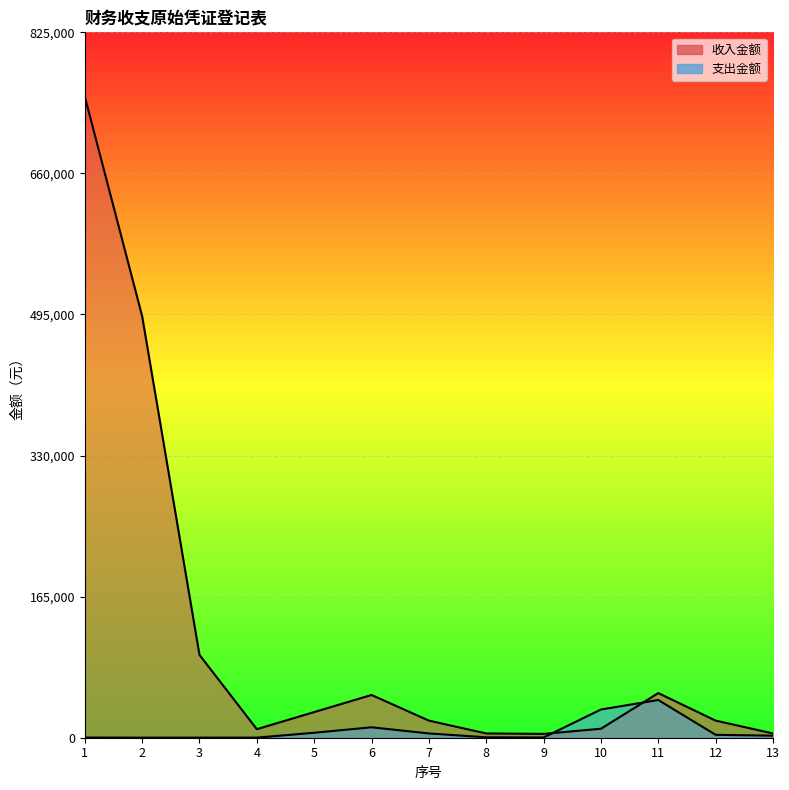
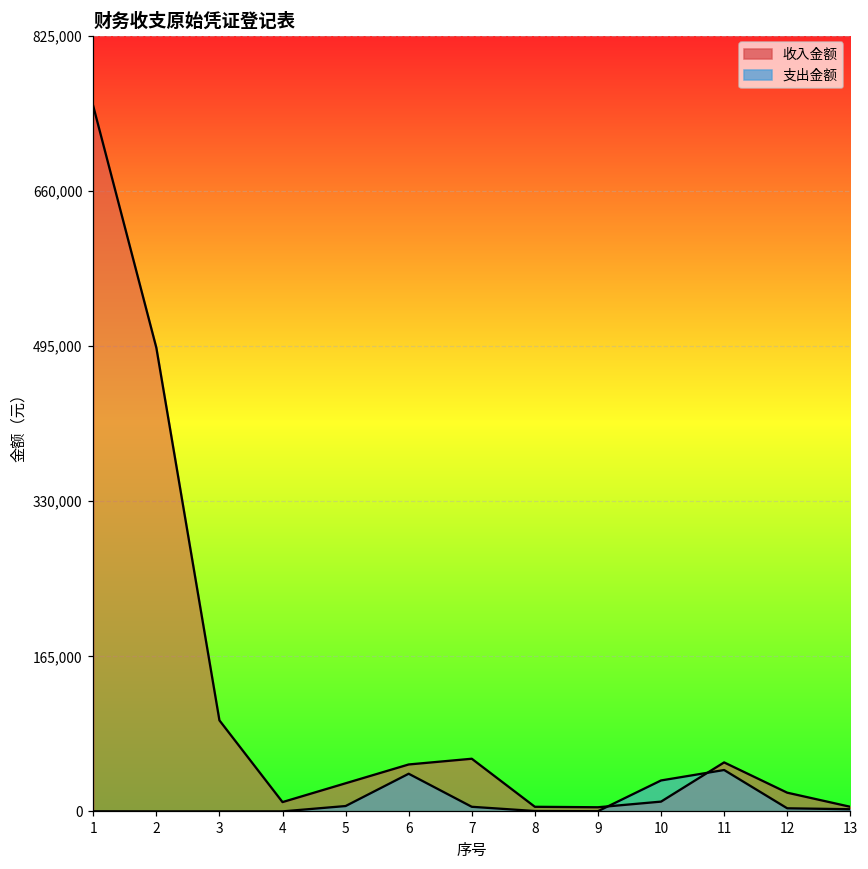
支出金额, 6: 10,000 -> 40,000
收入金额, 7: 20,000 -> 60,000
